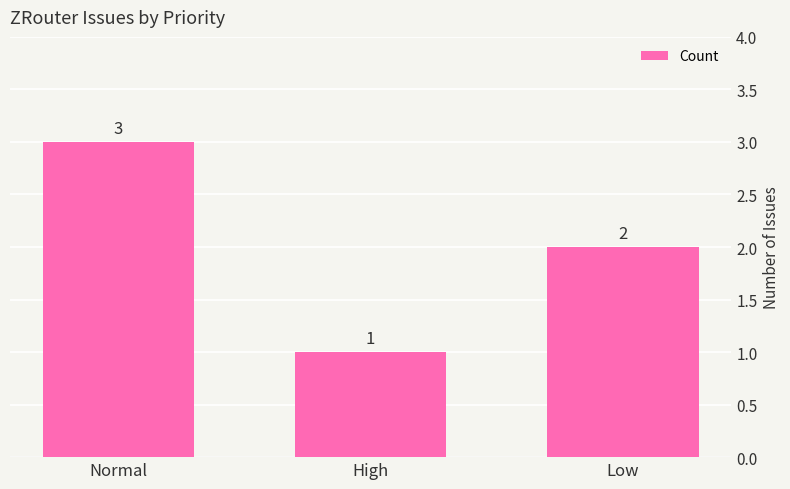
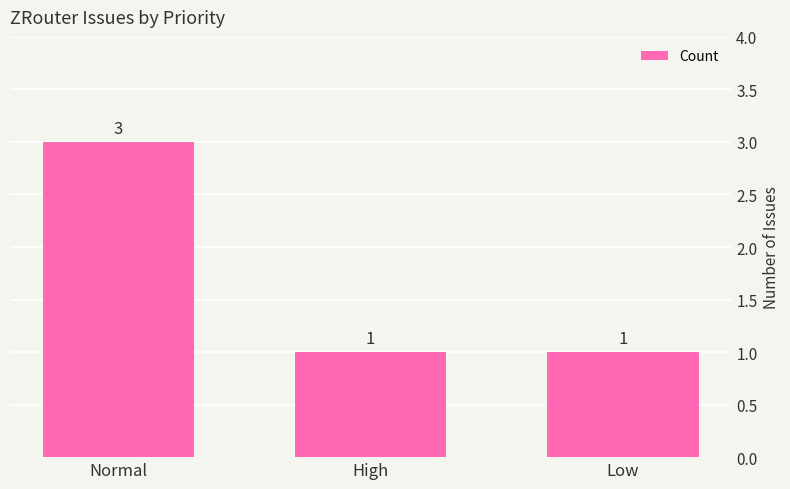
Low: 2 -> 1
